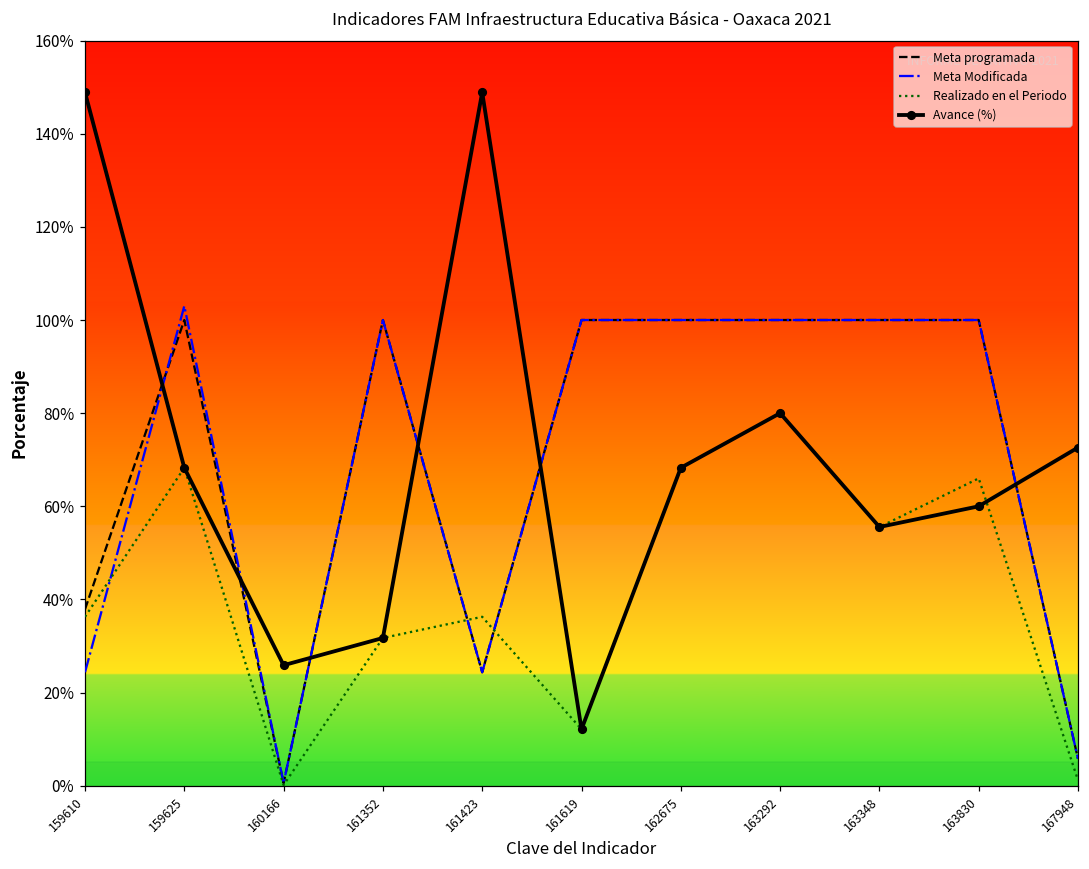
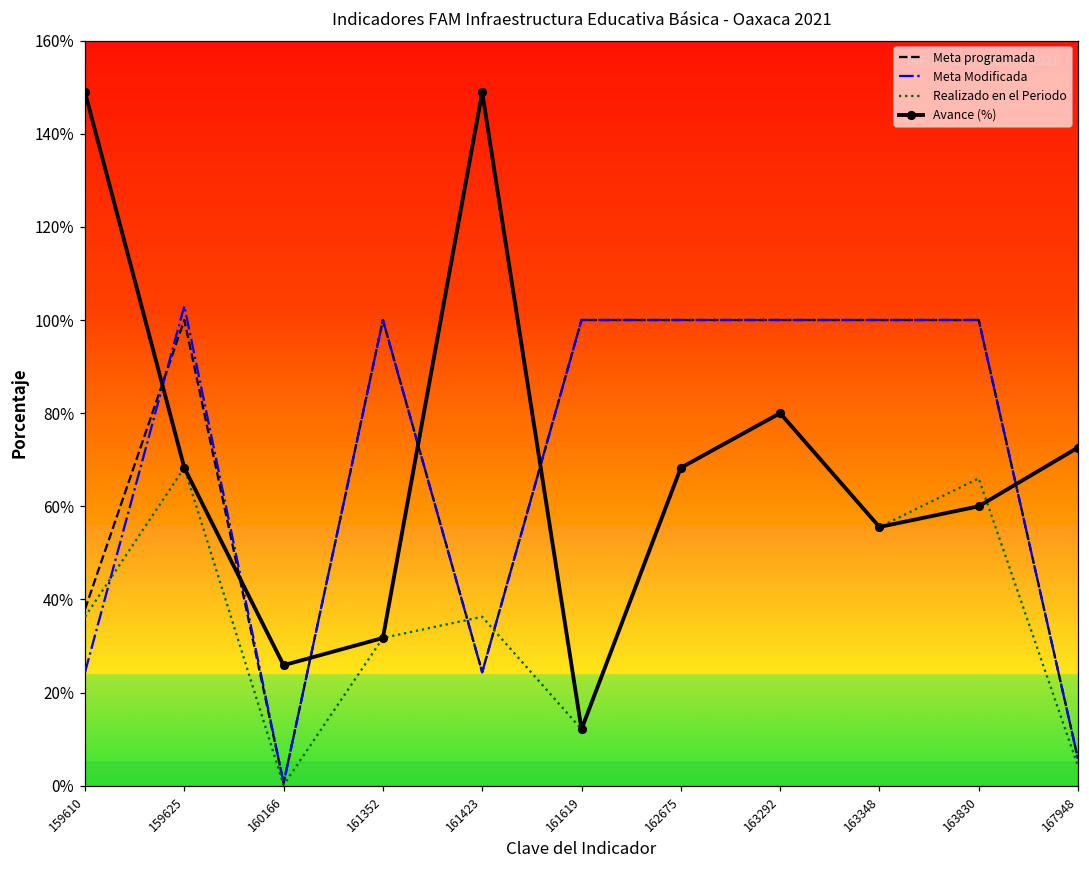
Realizado en el Periodo, 167948: 1% -> 4%
